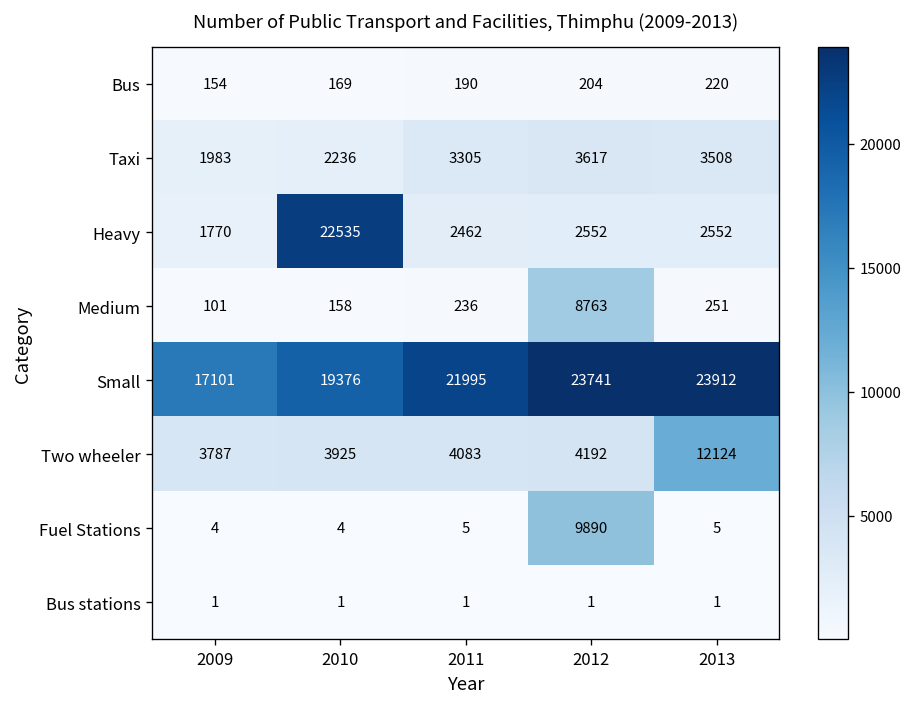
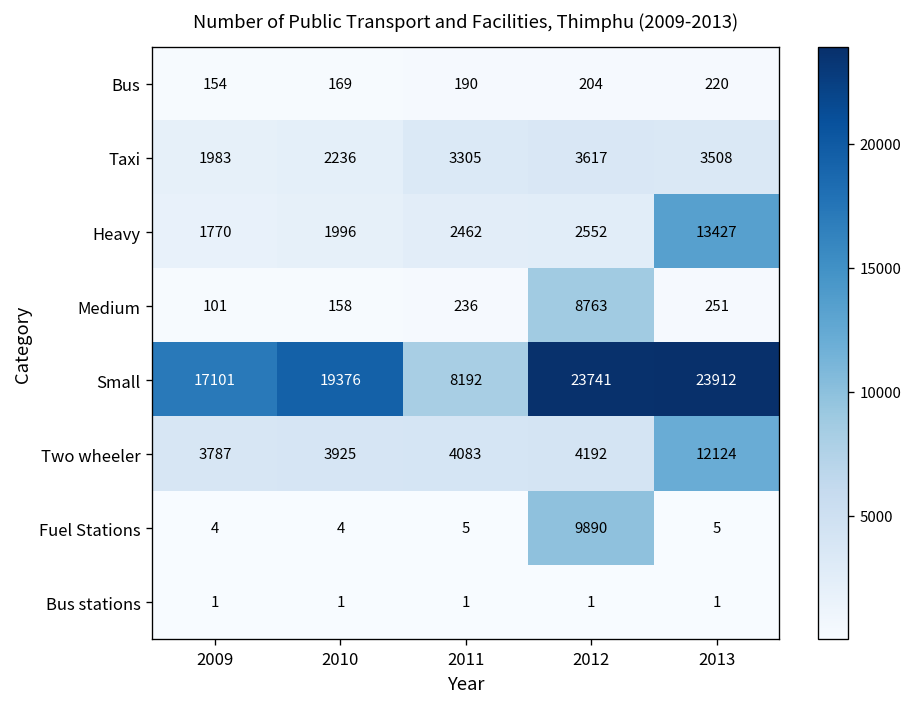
Heavy, 2010: 22535 -> 1996
Heavy, 2013: 2552 -> 13427
Small, 2011: 21995 -> 8192
